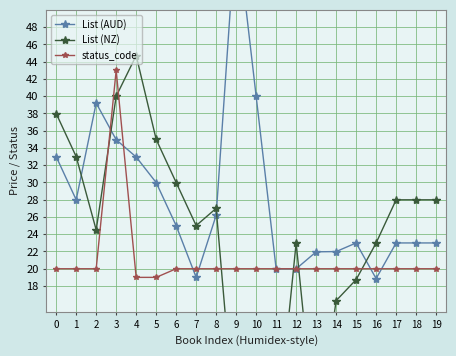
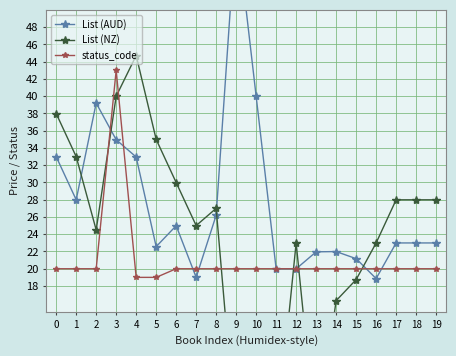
List (AUD), 5: 30 -> 23
List (AUD), 15: 23 -> 21
